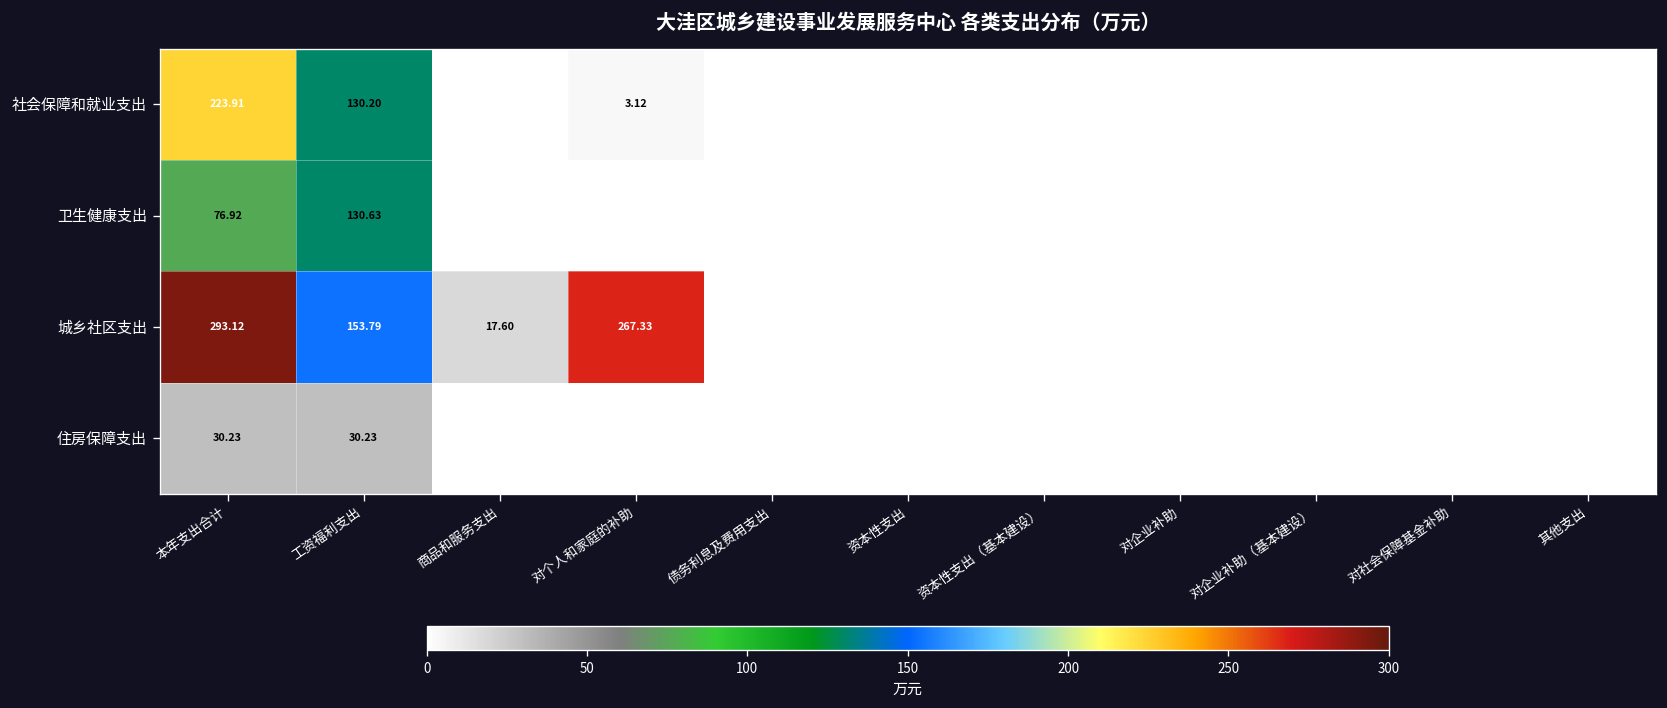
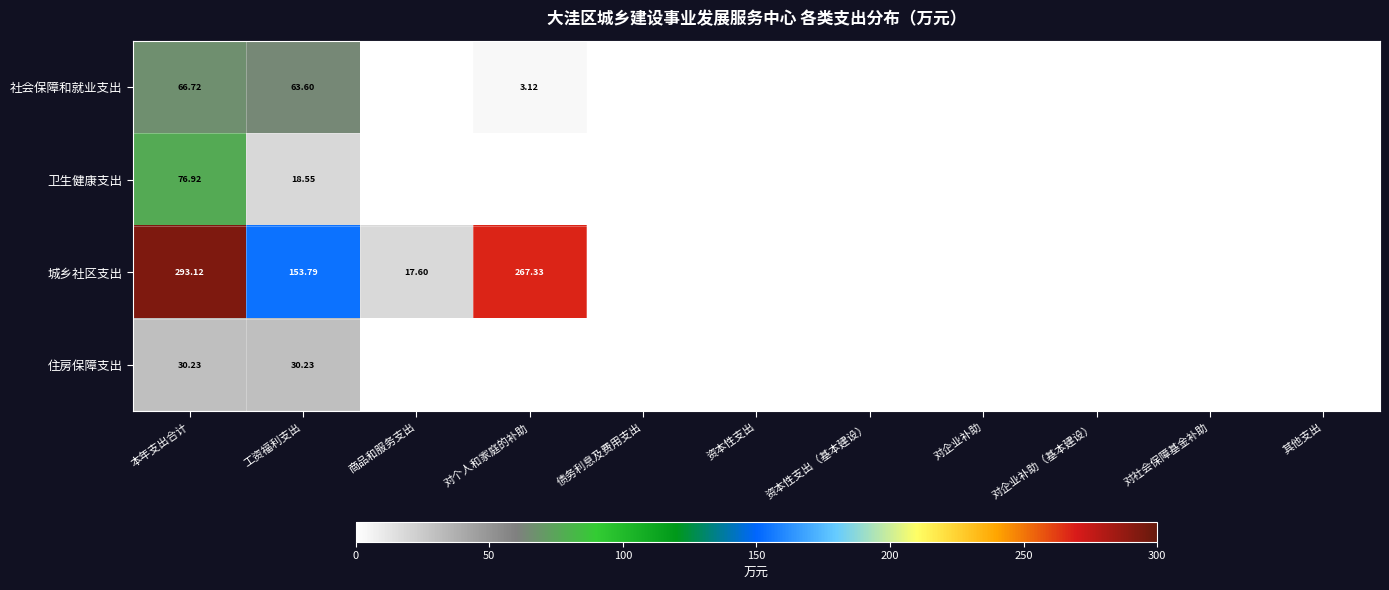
社会保障和就业支出, 本年支出合计: 223.91 -> 66.72
社会保障和就业支出, 工资福利支出: 130.20 -> 63.60
卫生健康支出, 工资福利支出: 130.63 -> 18.55
